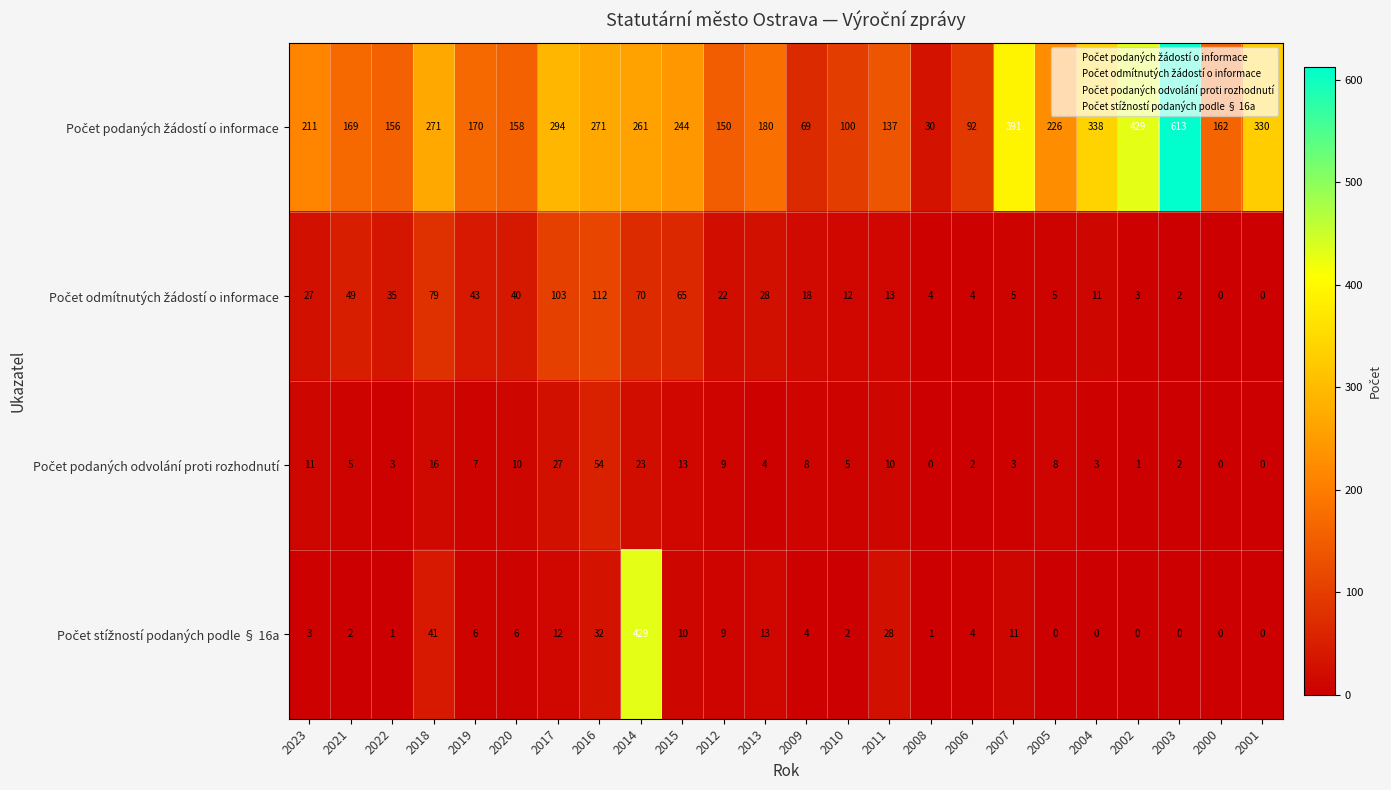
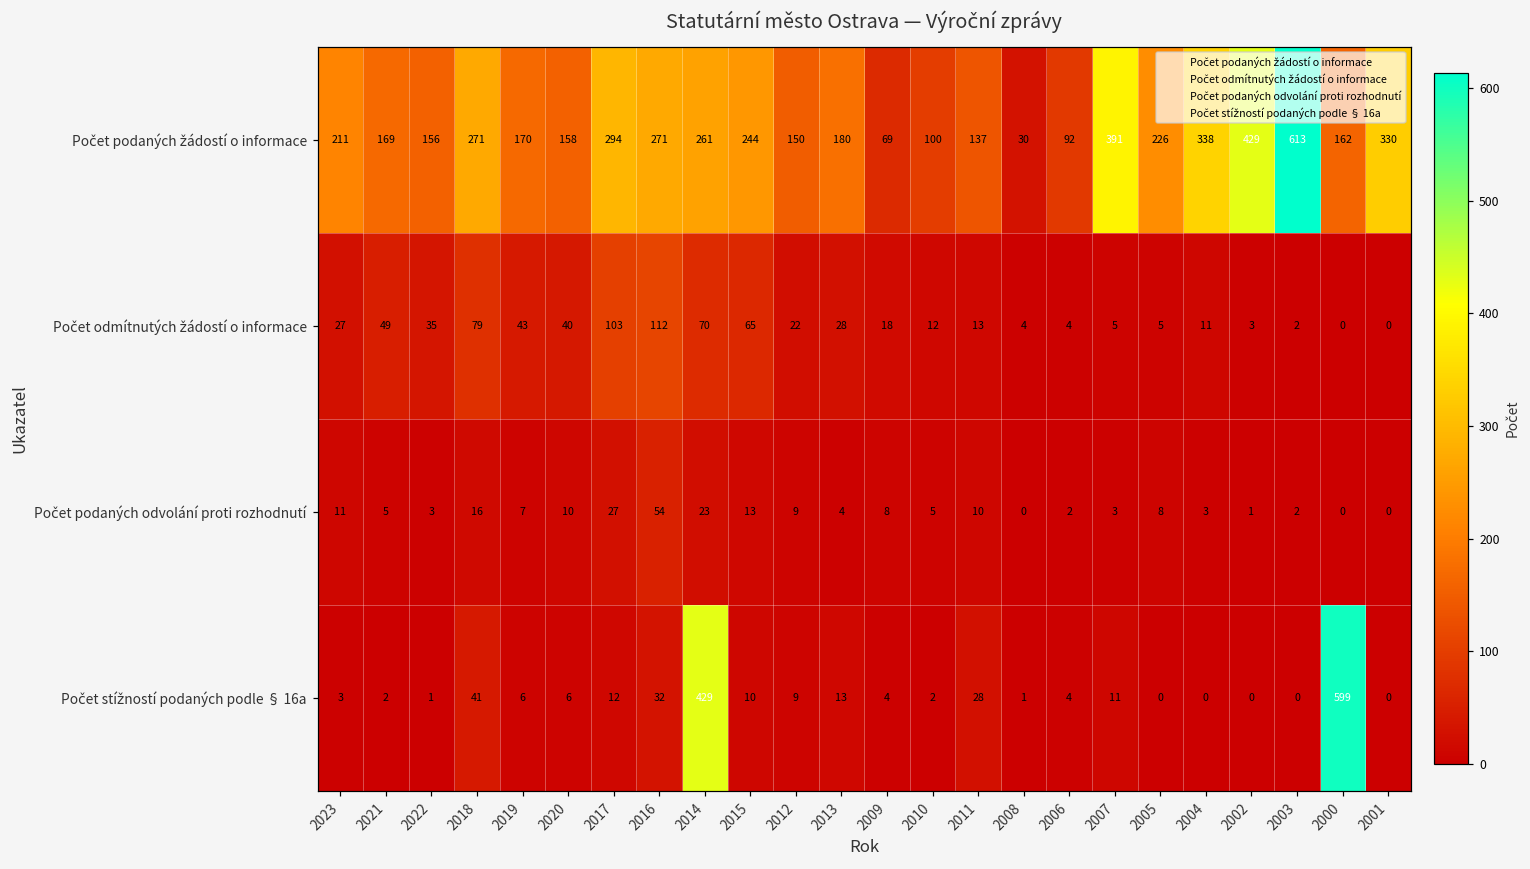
Počet stížností podaných podle § 16a, 2000: 0 -> 599
